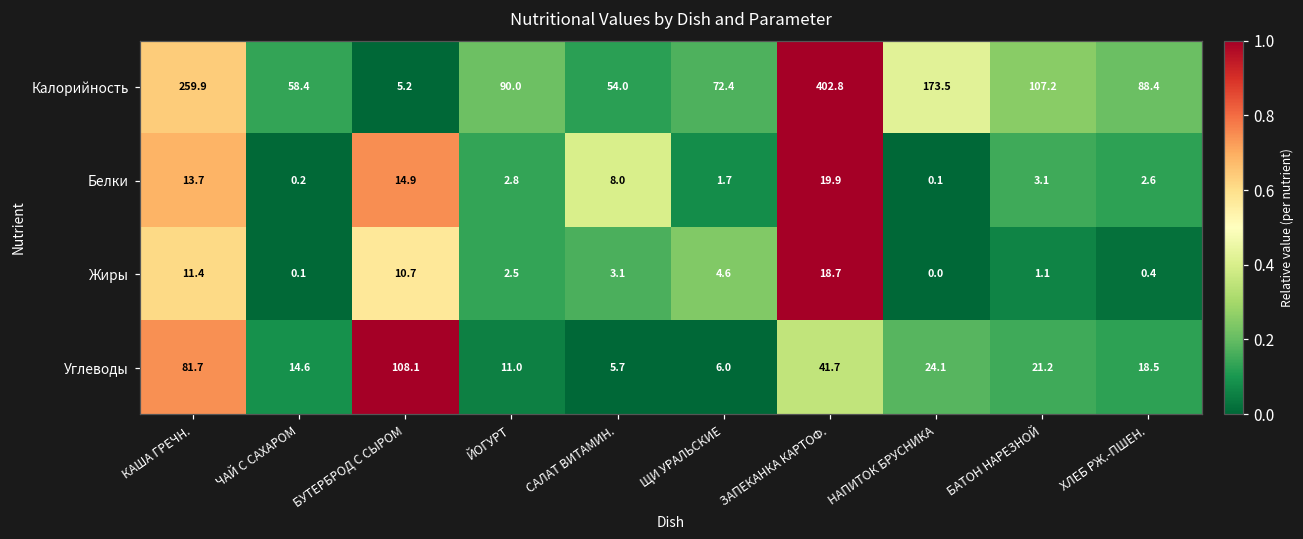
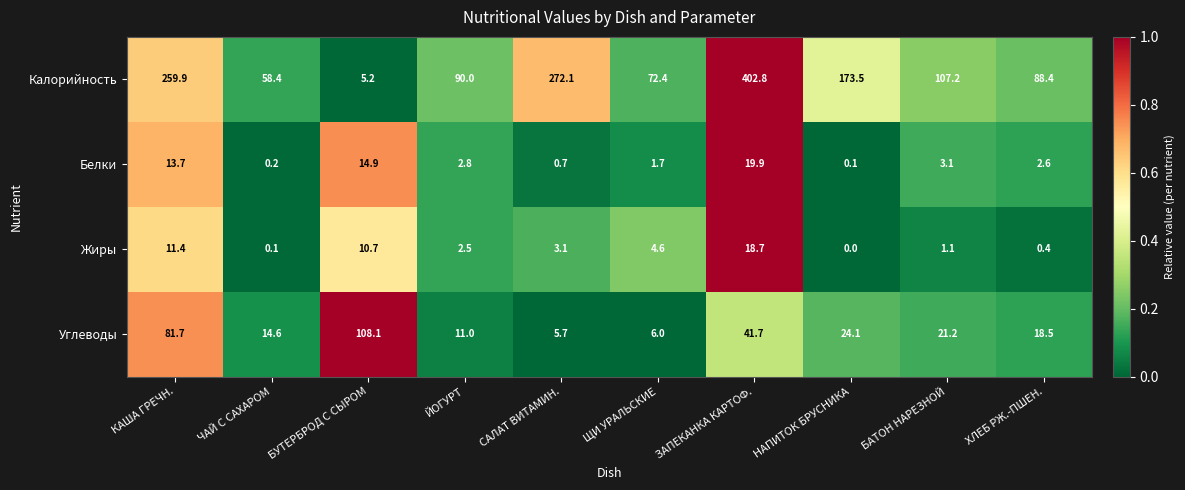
Калорийность, САЛАТ ВИТАМИН.: 54.0 -> 272.1
Белки, САЛАТ ВИТАМИН.: 8.0 -> 0.7
